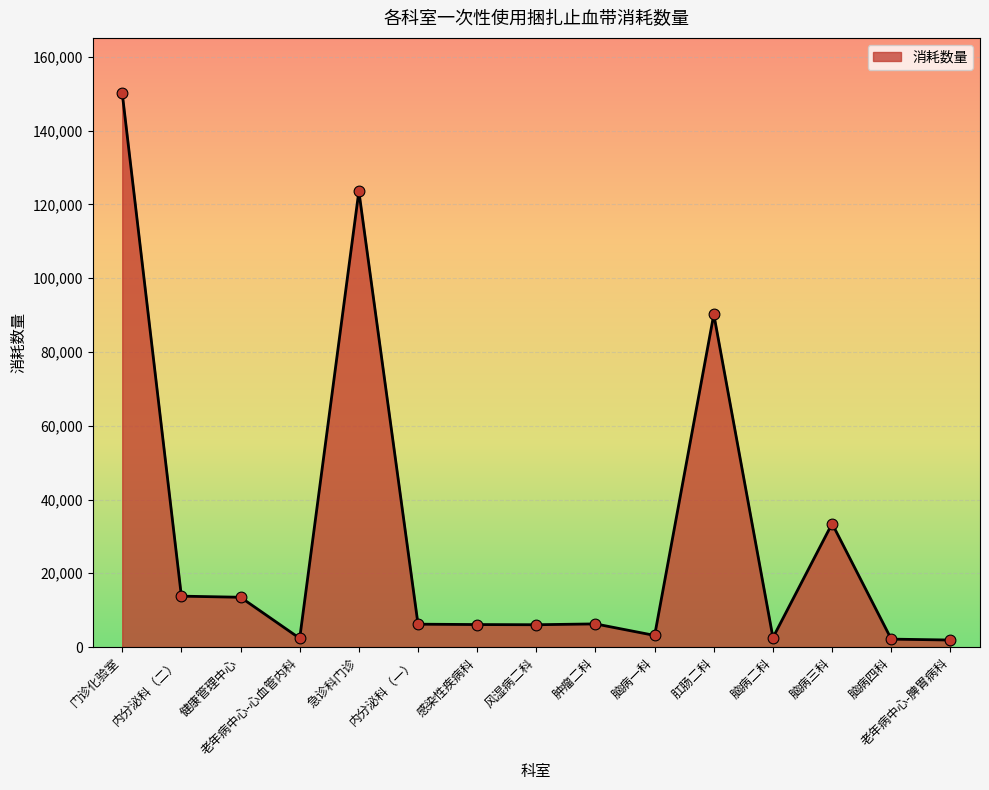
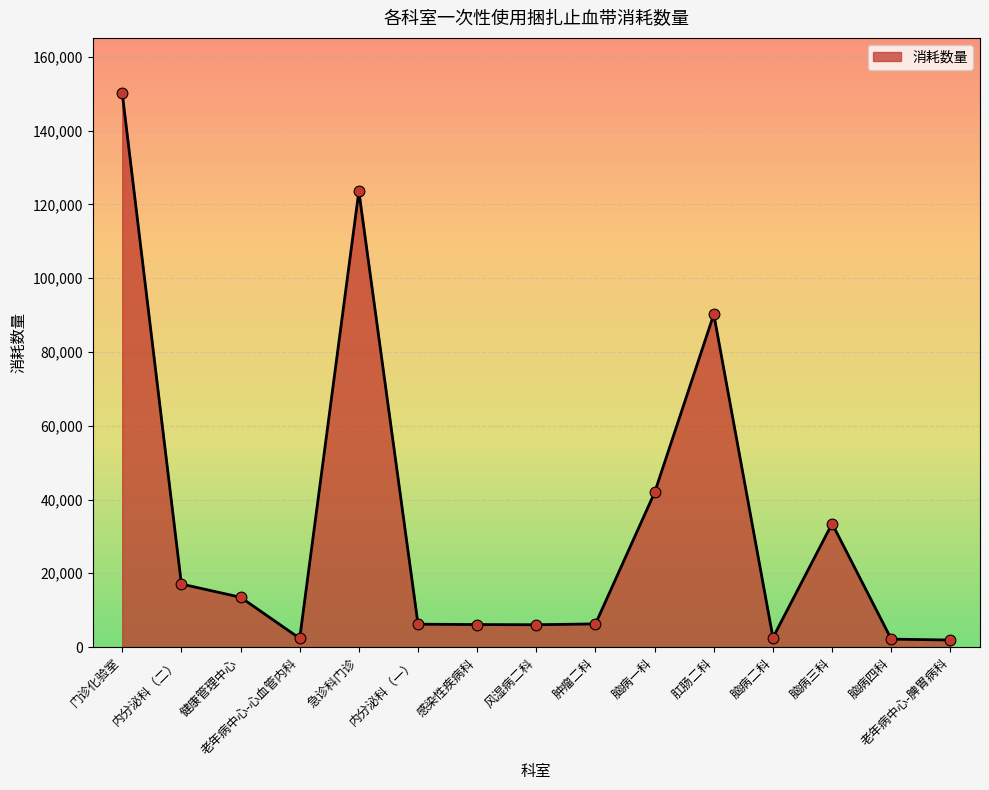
内分泌科（二）: 14,000 -> 17,000
脑病一科: 3,000 -> 42,000
